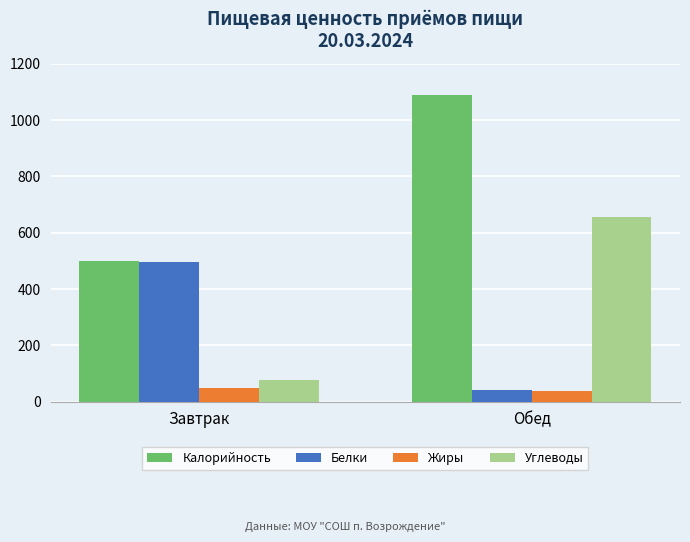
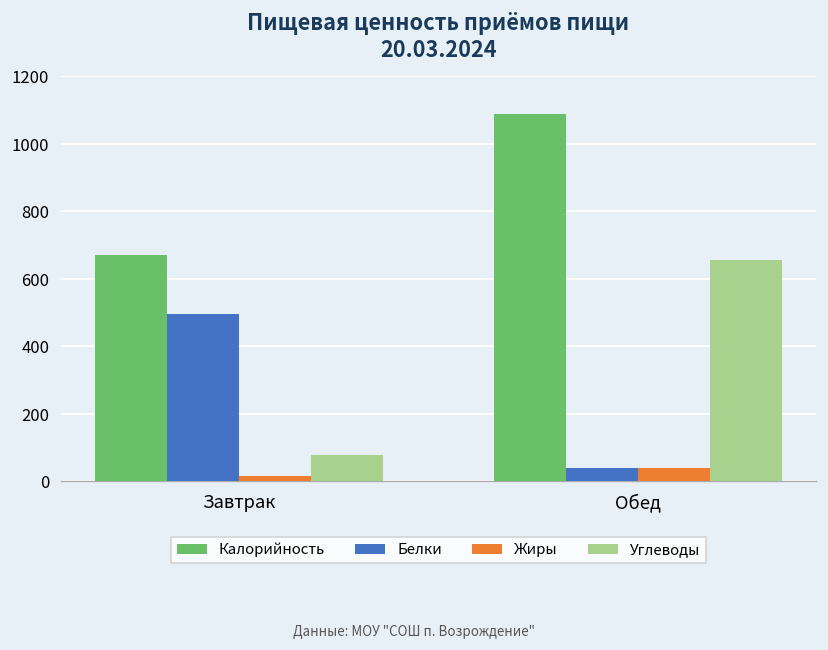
Калорийность, Завтрак: 500 -> 670
Жиры, Завтрак: 50 -> 20
